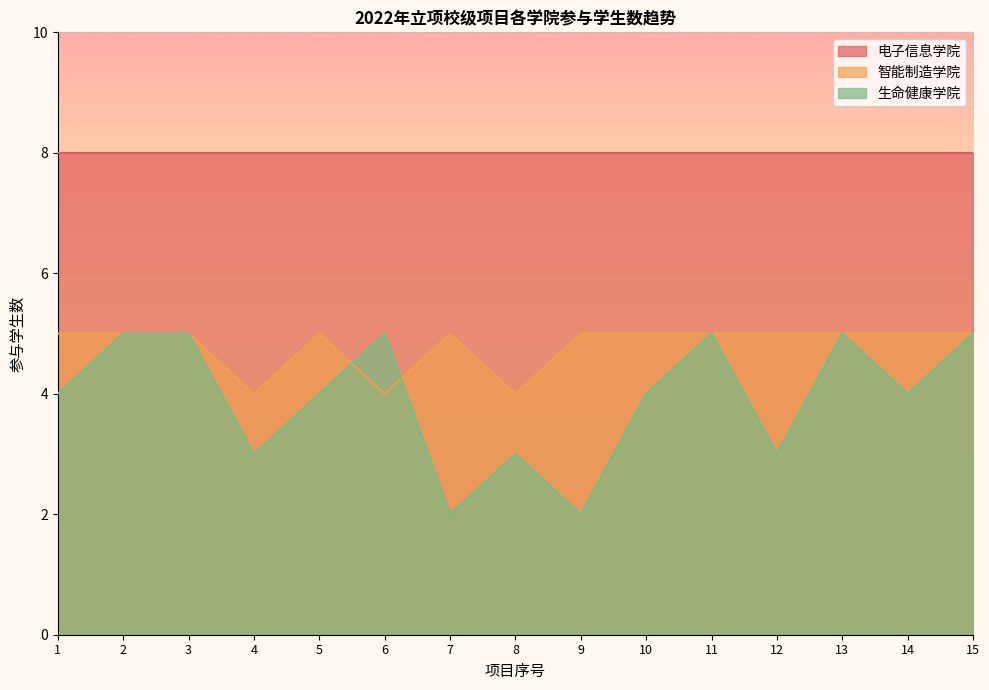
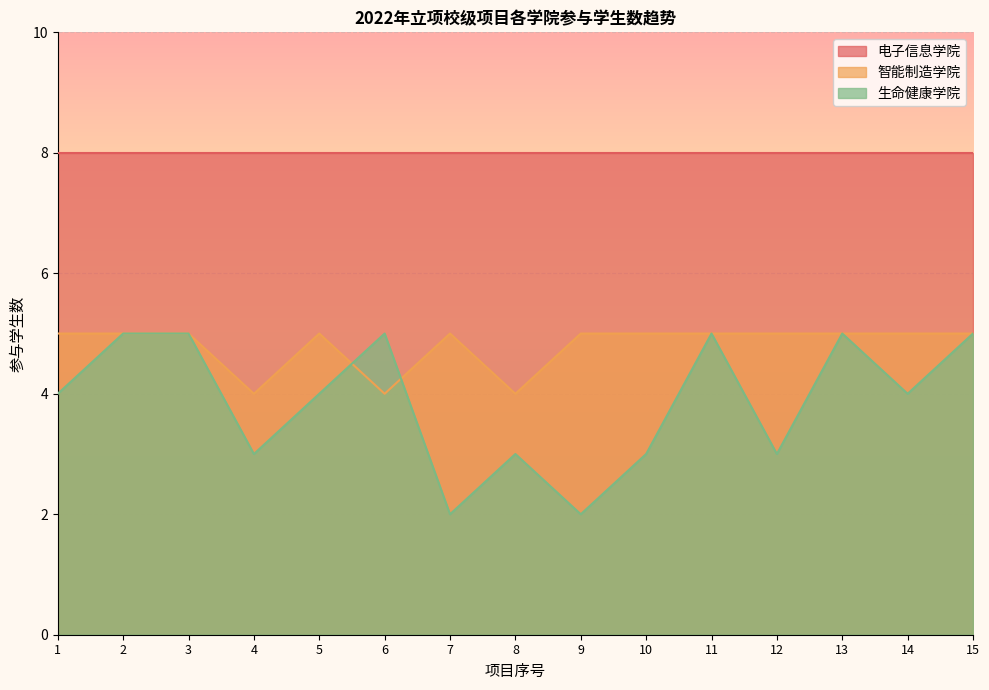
生命健康学院, 10: 4 -> 3
